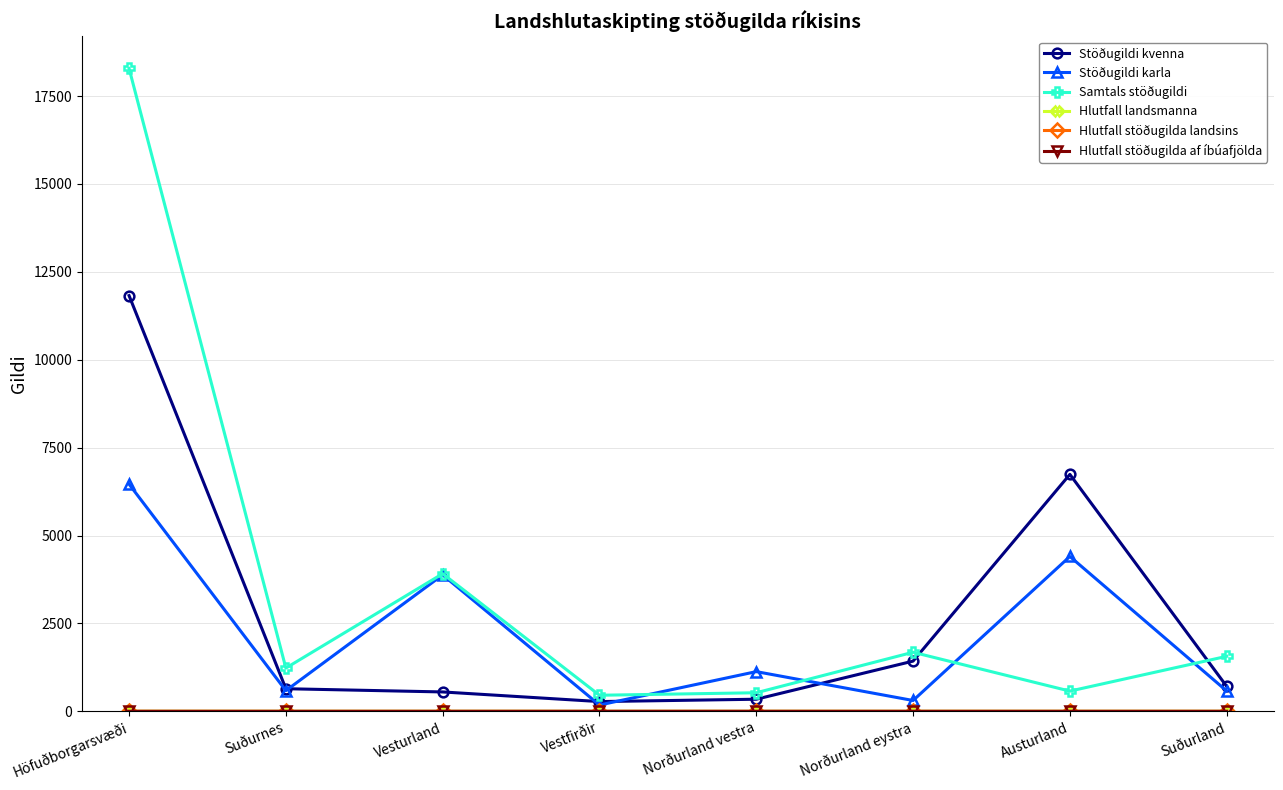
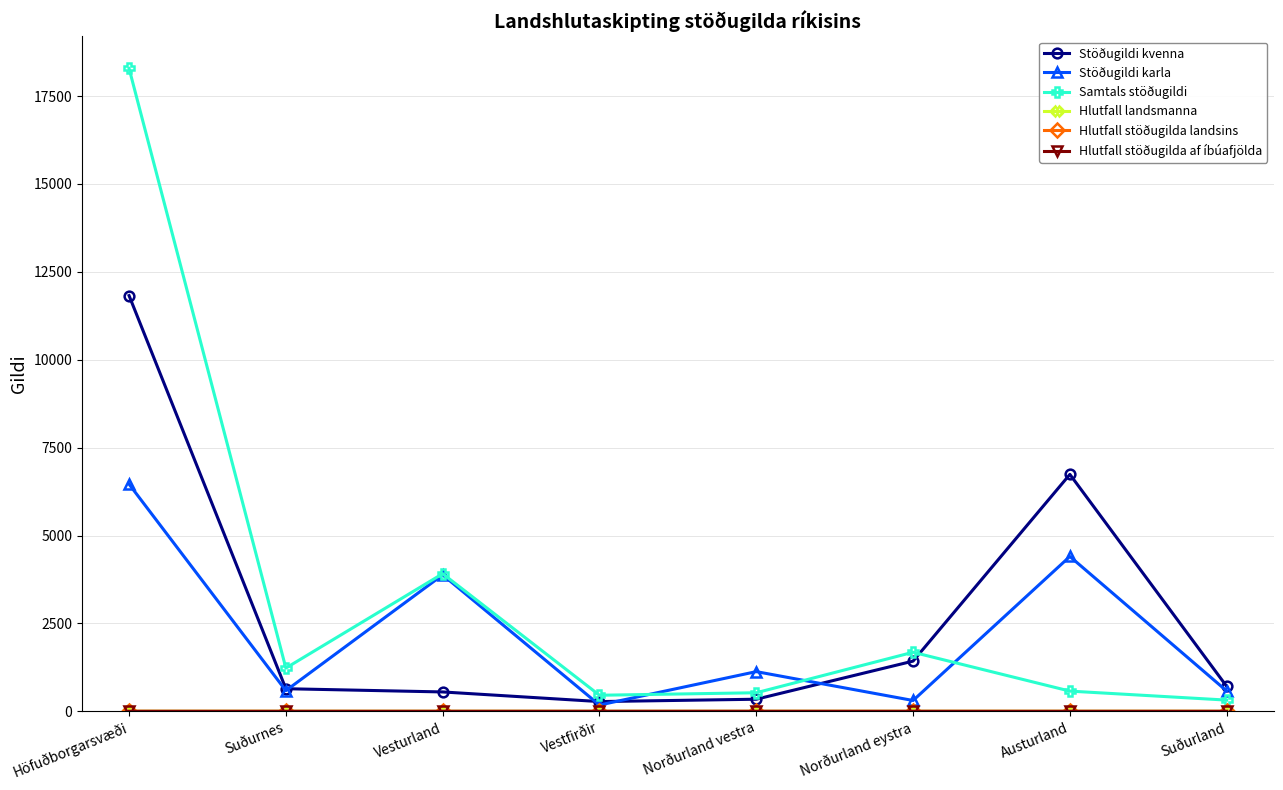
Samtals stöðugildi, Suðurland: 1600 -> 300
